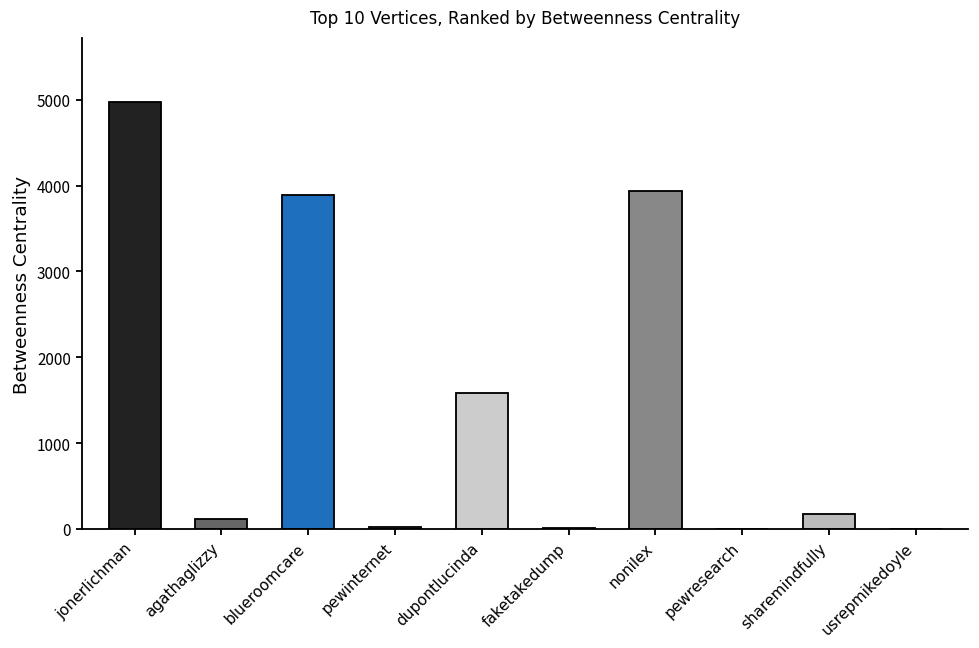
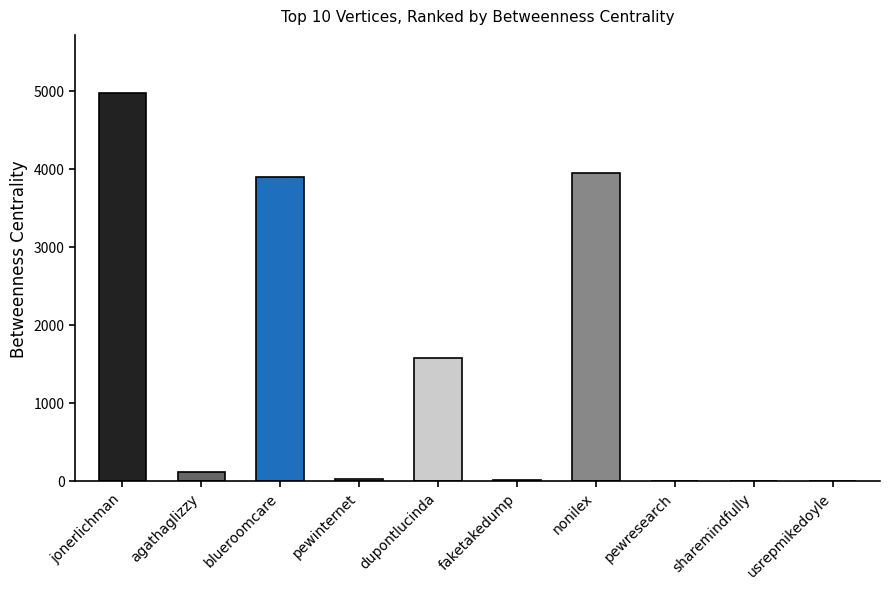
sharemindfully: 200 -> 0
